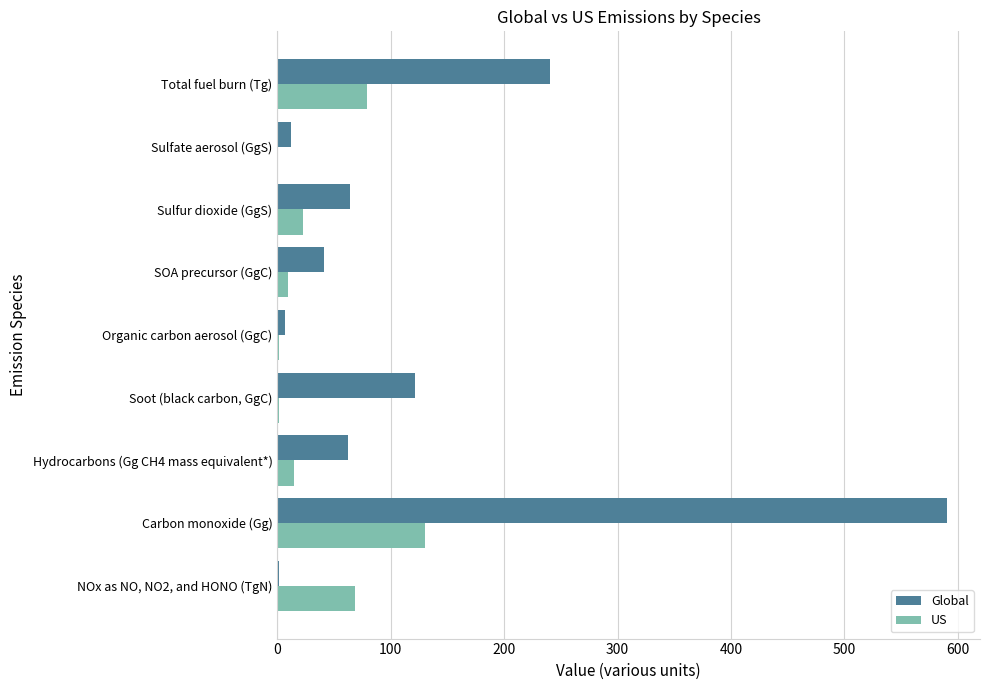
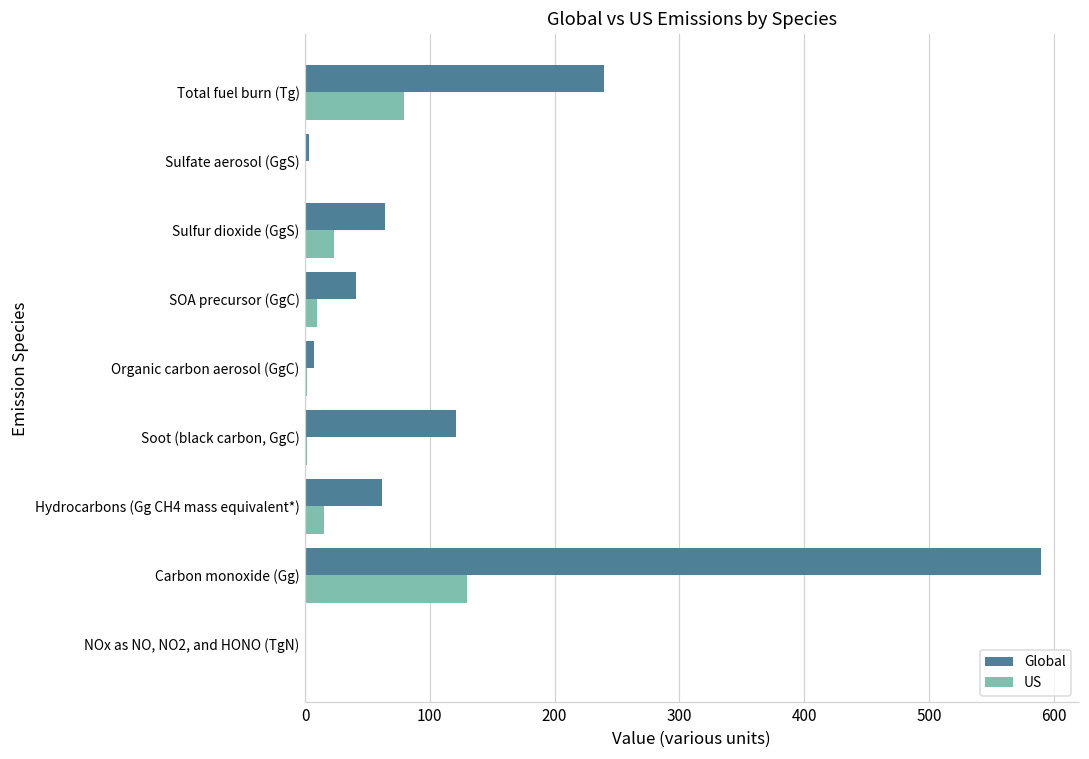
Global, Sulfate aerosol (GgS): 12 -> 3
US, NOx as NO, NO2, and HONO (TgN): 68 -> 0
